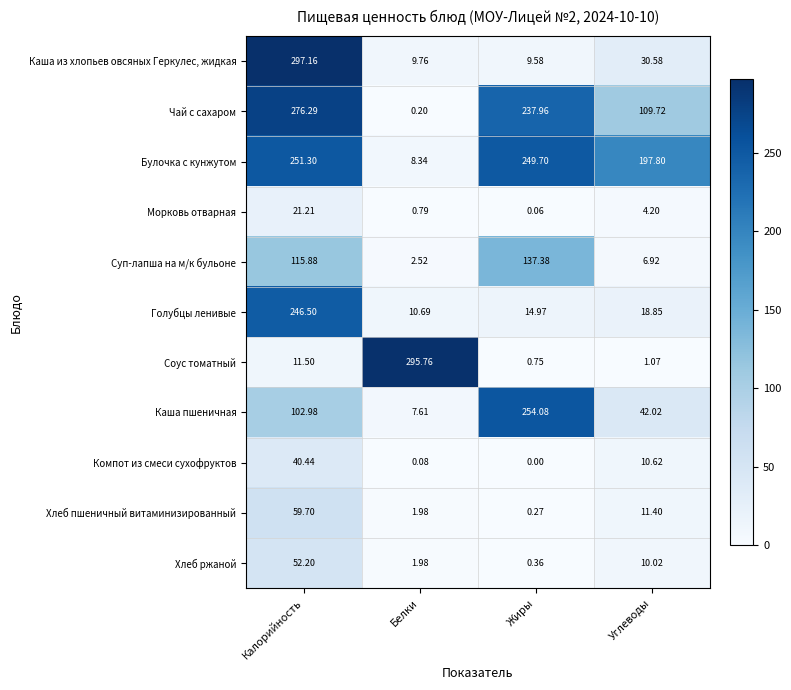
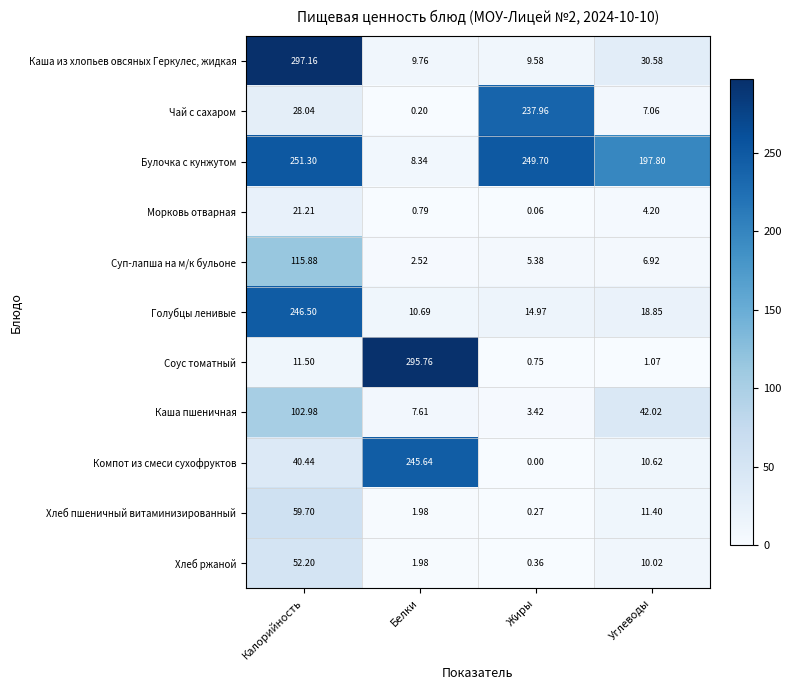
Чай с сахаром, Калорийность: 276.29 -> 28.04
Чай с сахаром, Углеводы: 109.72 -> 7.06
Суп-лапша на м/к бульоне, Жиры: 137.38 -> 5.38
Каша пшеничная, Жиры: 254.08 -> 3.42
Компот из смеси сухофруктов, Белки: 0.08 -> 245.64
